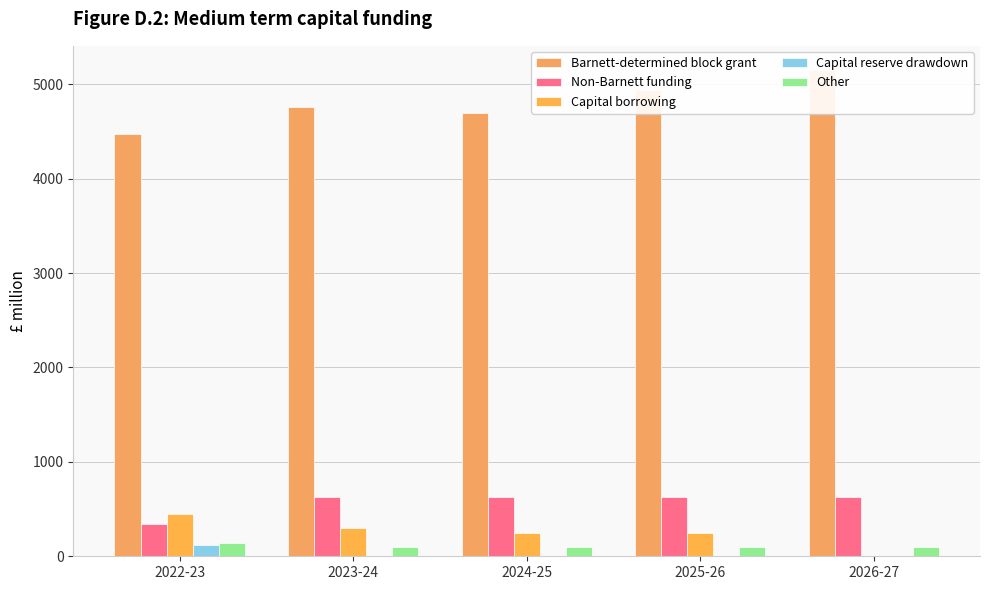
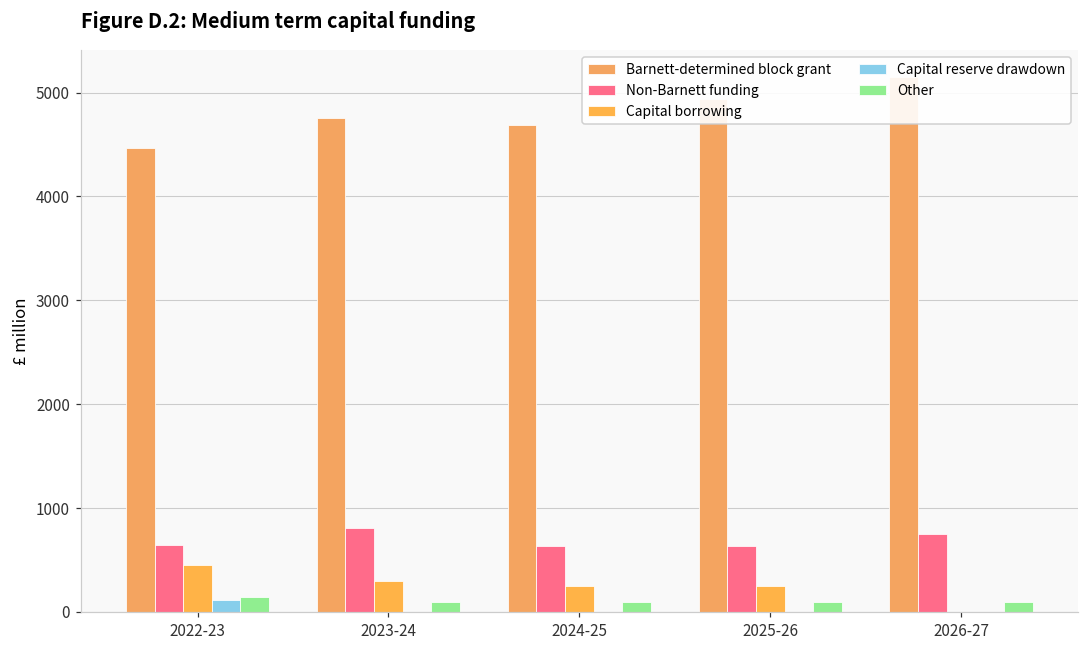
Non-Barnett funding, 2022-23: 300 -> 600
Non-Barnett funding, 2023-24: 600 -> 800
Non-Barnett funding, 2026-27: 600 -> 800
